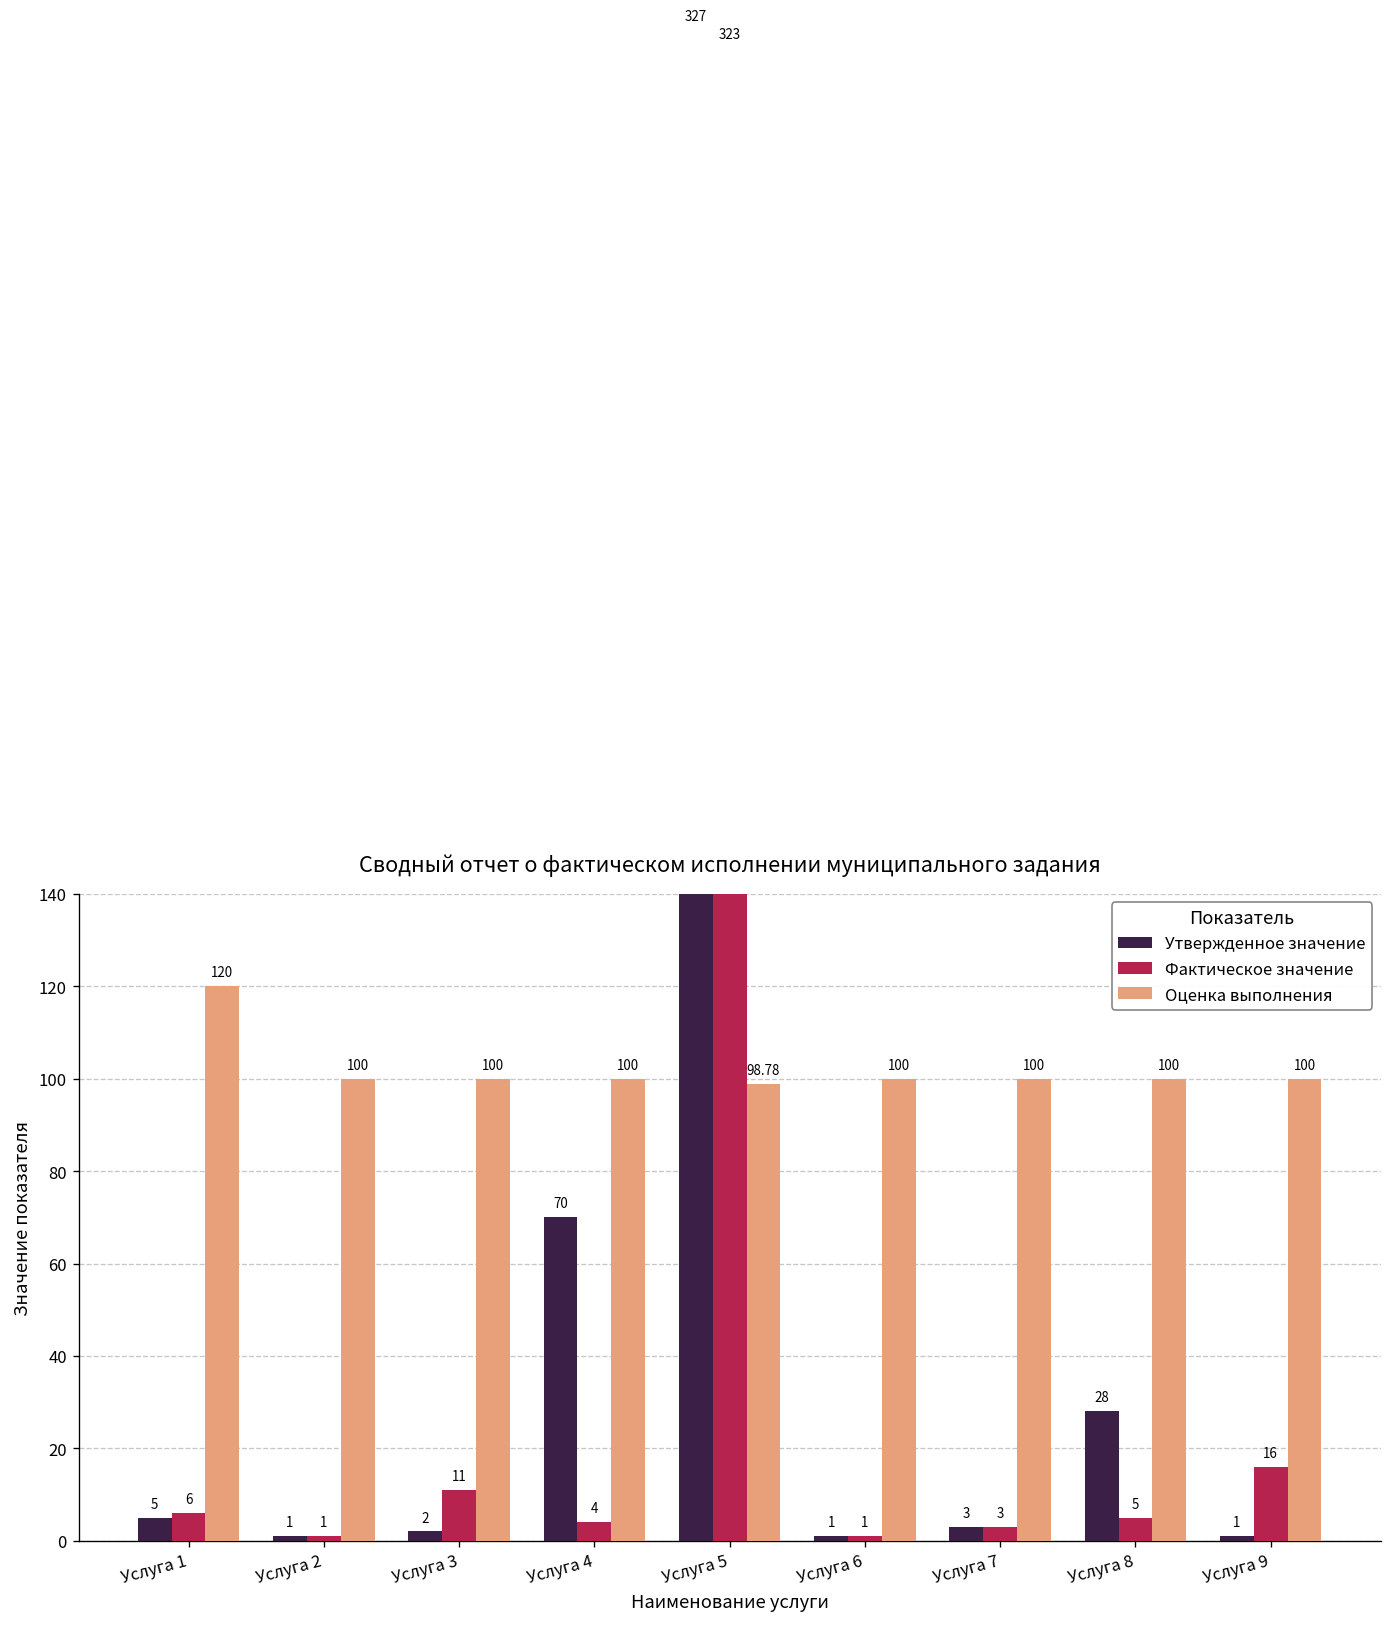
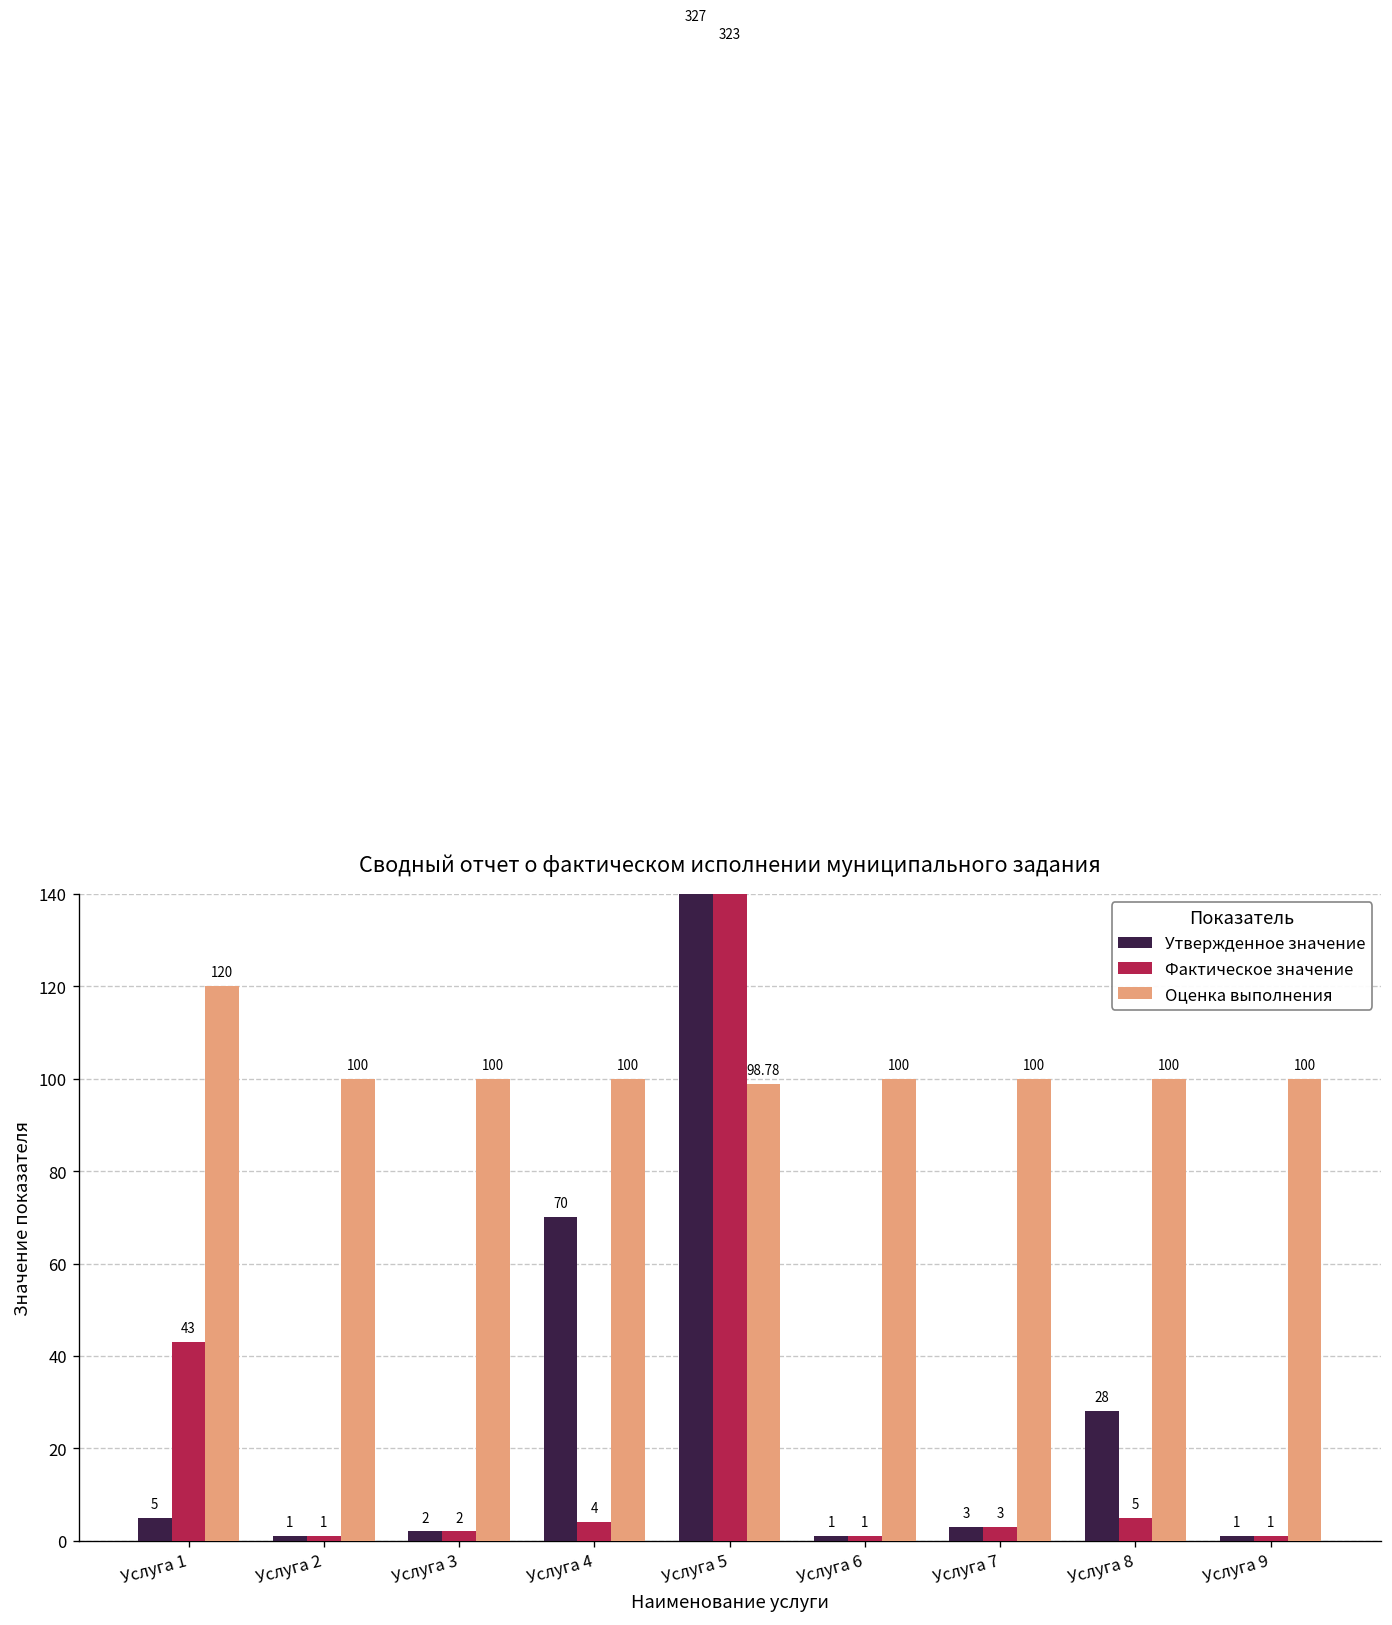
Фактическое значение, Услуга 1: 6 -> 43
Фактическое значение, Услуга 3: 11 -> 2
Фактическое значение, Услуга 9: 16 -> 1
